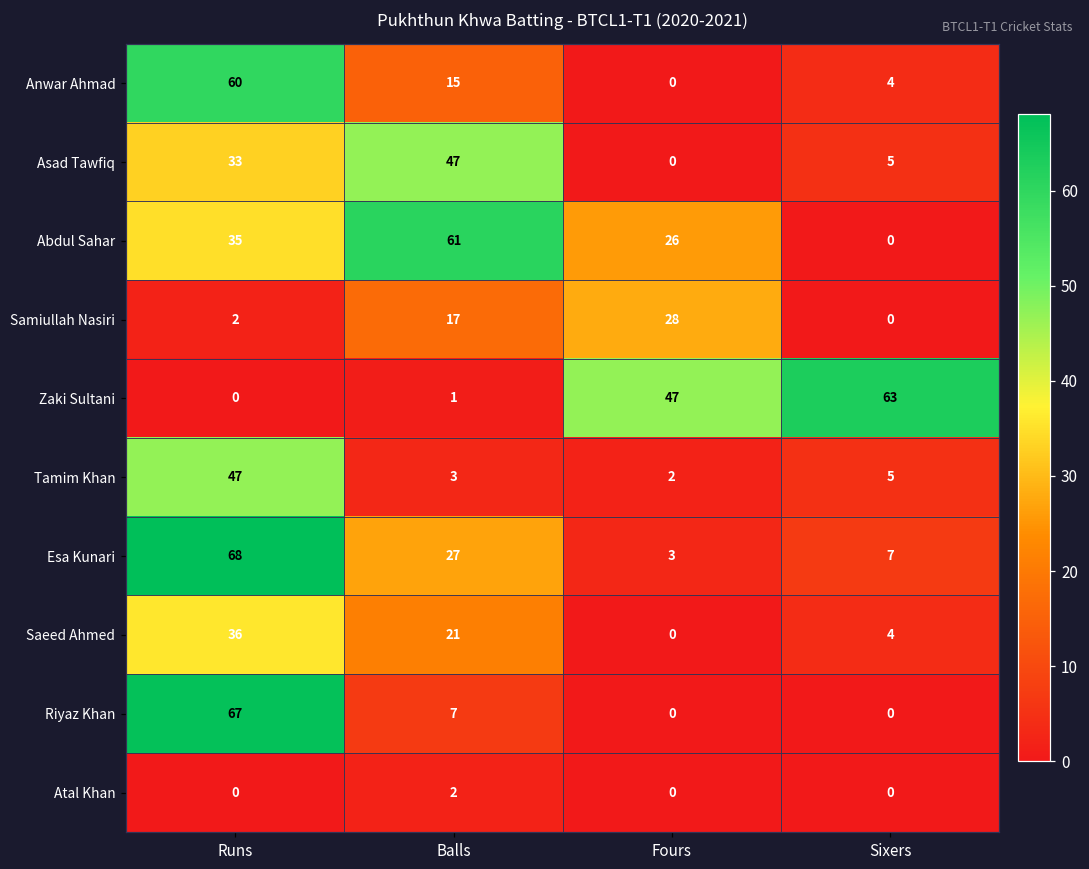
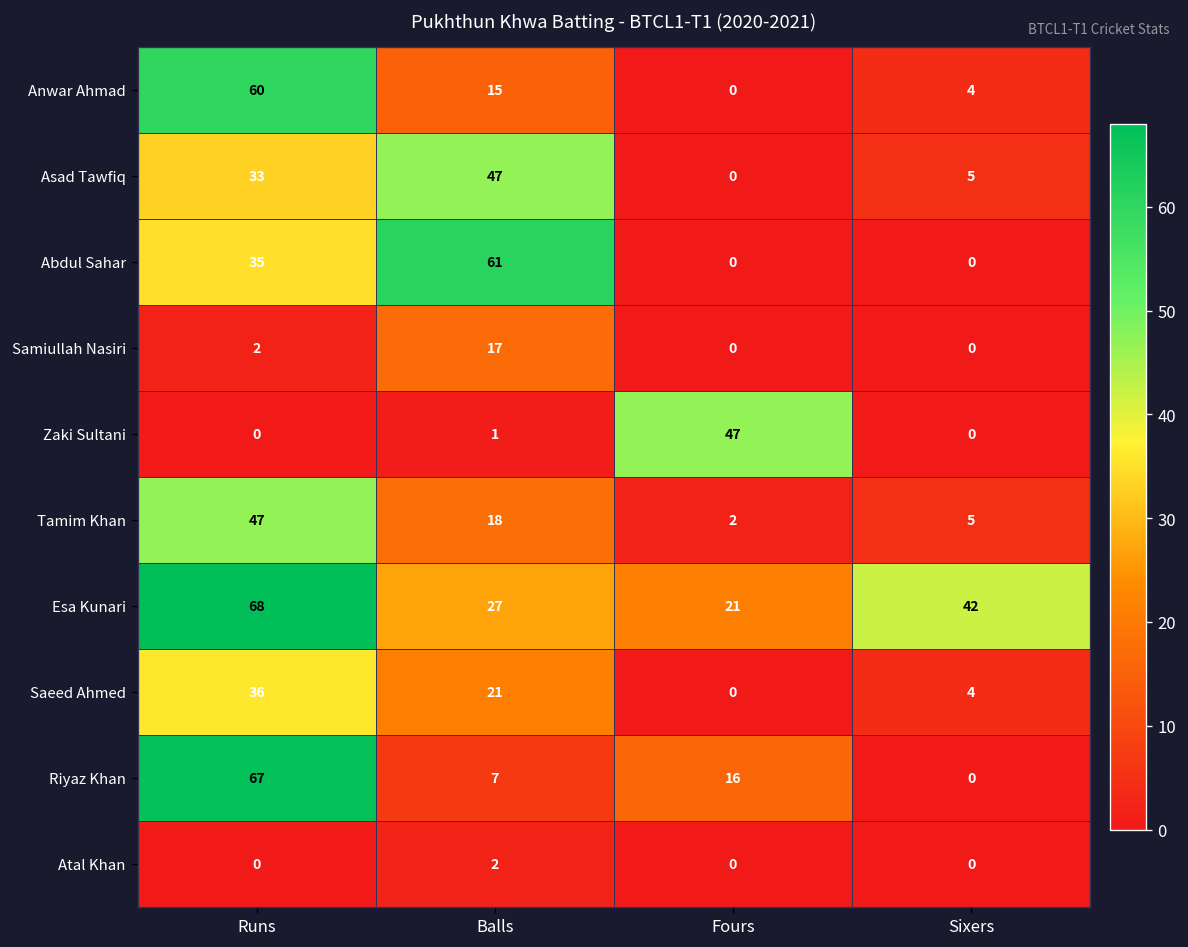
Abdul Sahar, Fours: 26 -> 0
Samiullah Nasiri, Fours: 28 -> 0
Zaki Sultani, Sixers: 63 -> 0
Tamim Khan, Balls: 3 -> 18
Esa Kunari, Fours: 3 -> 21
Esa Kunari, Sixers: 7 -> 42
Riyaz Khan, Fours: 0 -> 16
